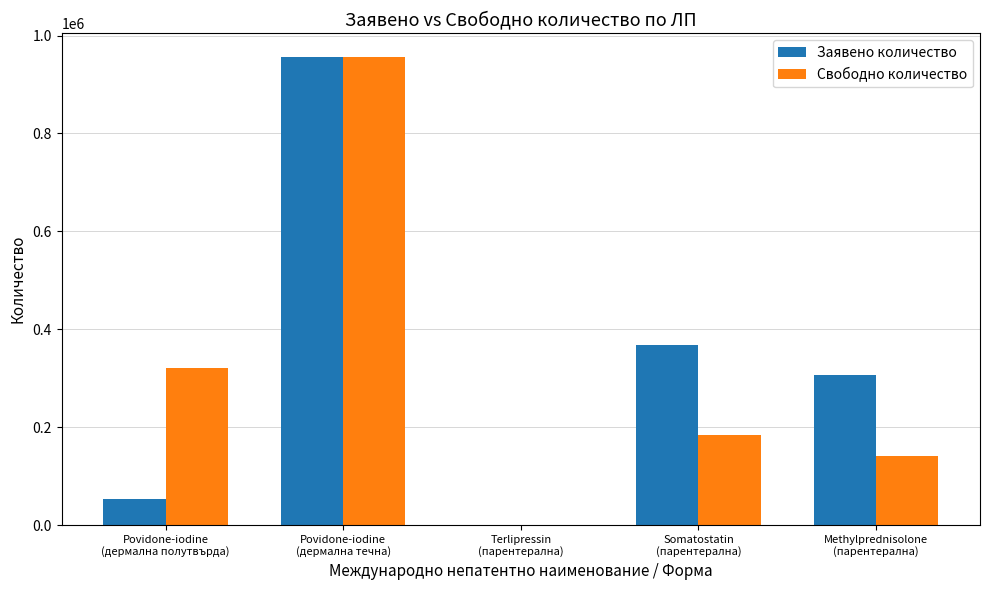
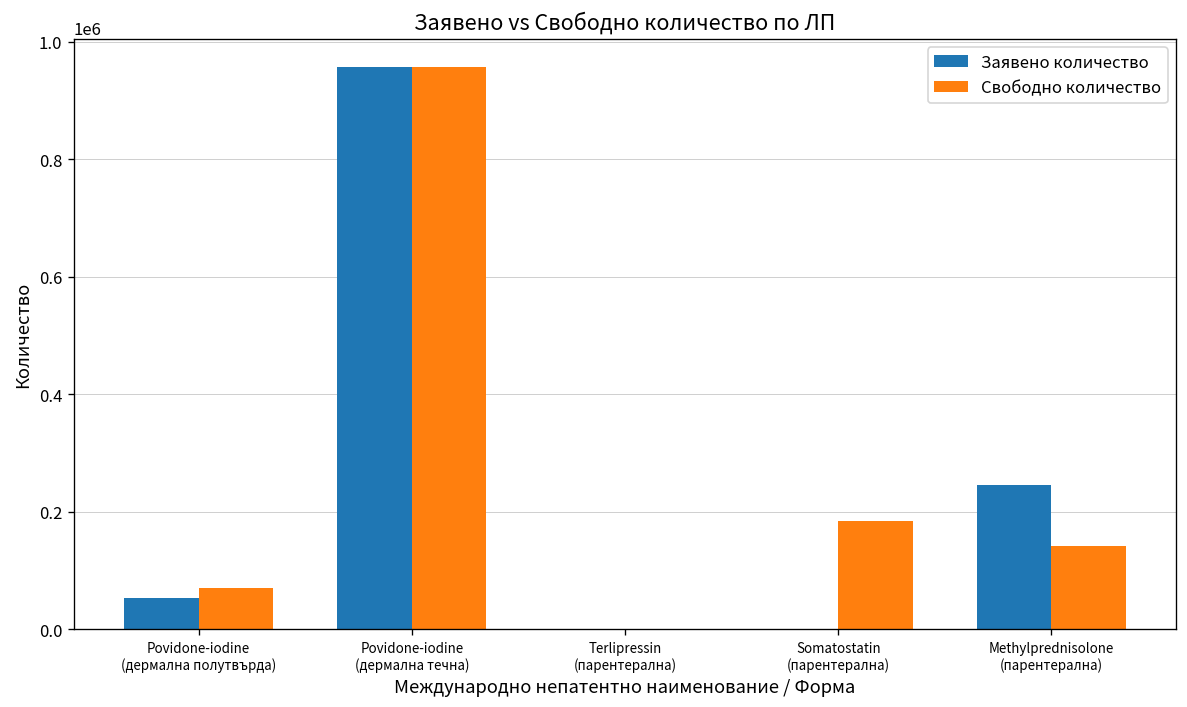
Свободно количество, Povidone-iodine (дермална полутвърда): 320000 -> 70000
Заявено количество, Somatostatin (парентерална): 370000 -> 0
Заявено количество, Methylprednisolone (парентерална): 310000 -> 250000
